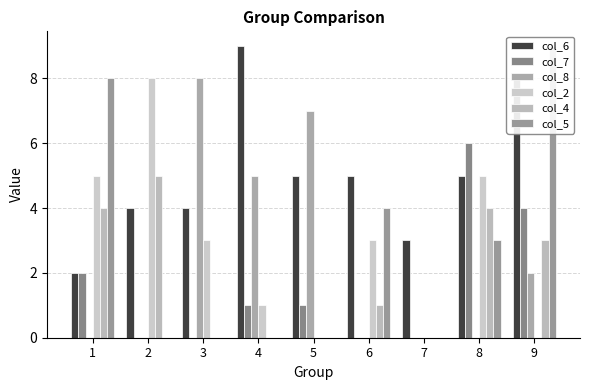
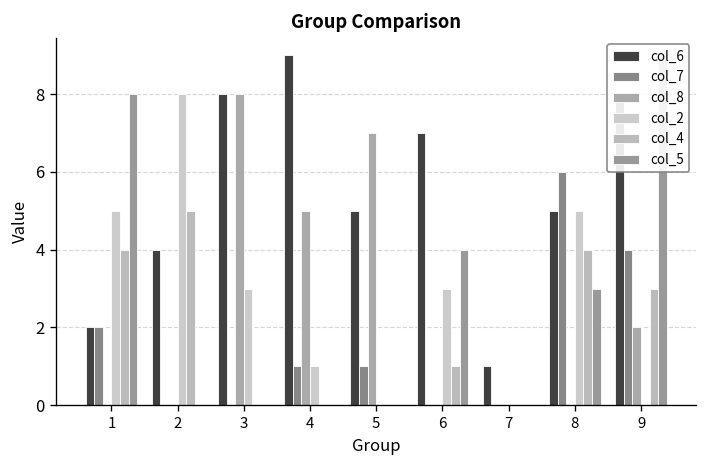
col_6, 3: 4 -> 8
col_6, 6: 5 -> 7
col_6, 7: 3 -> 1
